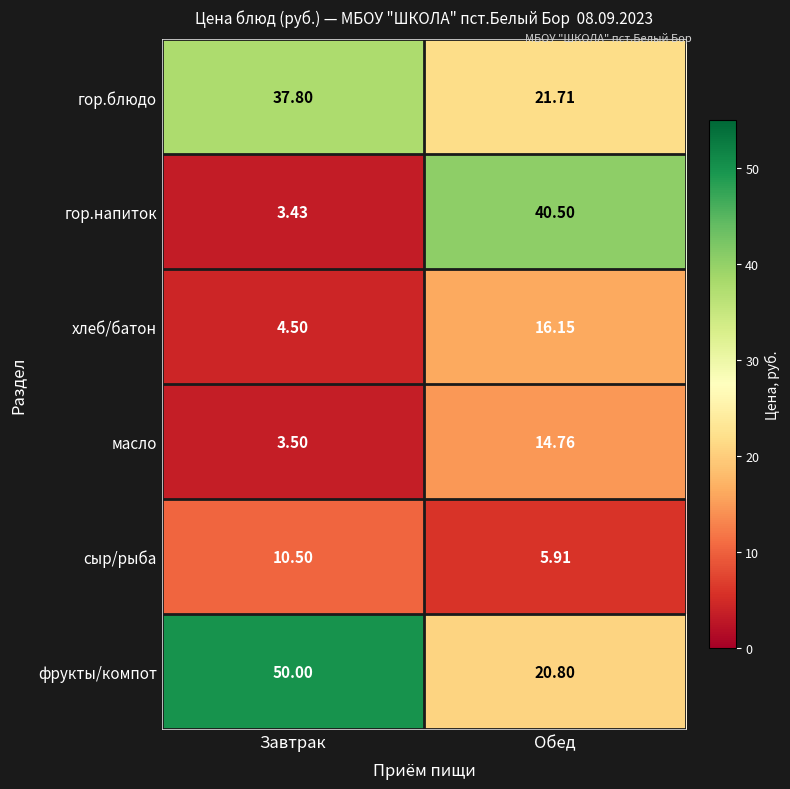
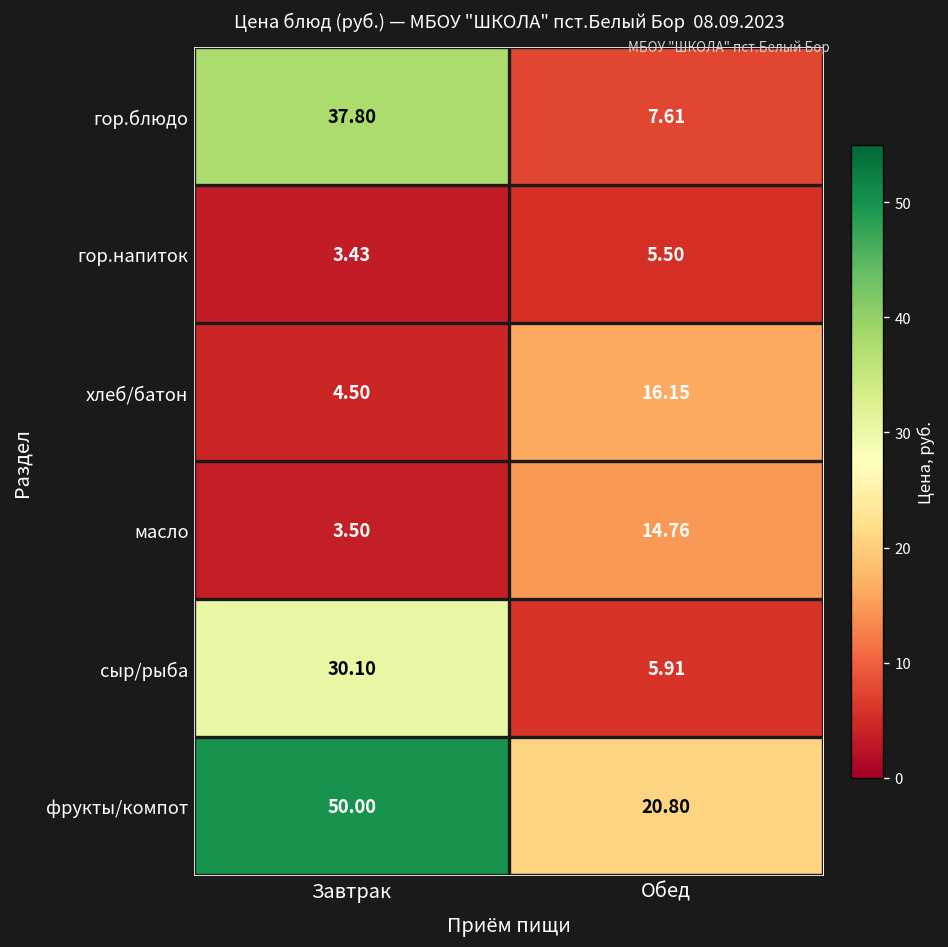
гор.блюдо, Обед: 21.71 -> 7.61
гор.напиток, Обед: 40.50 -> 5.50
сыр/рыба, Завтрак: 10.50 -> 30.10
